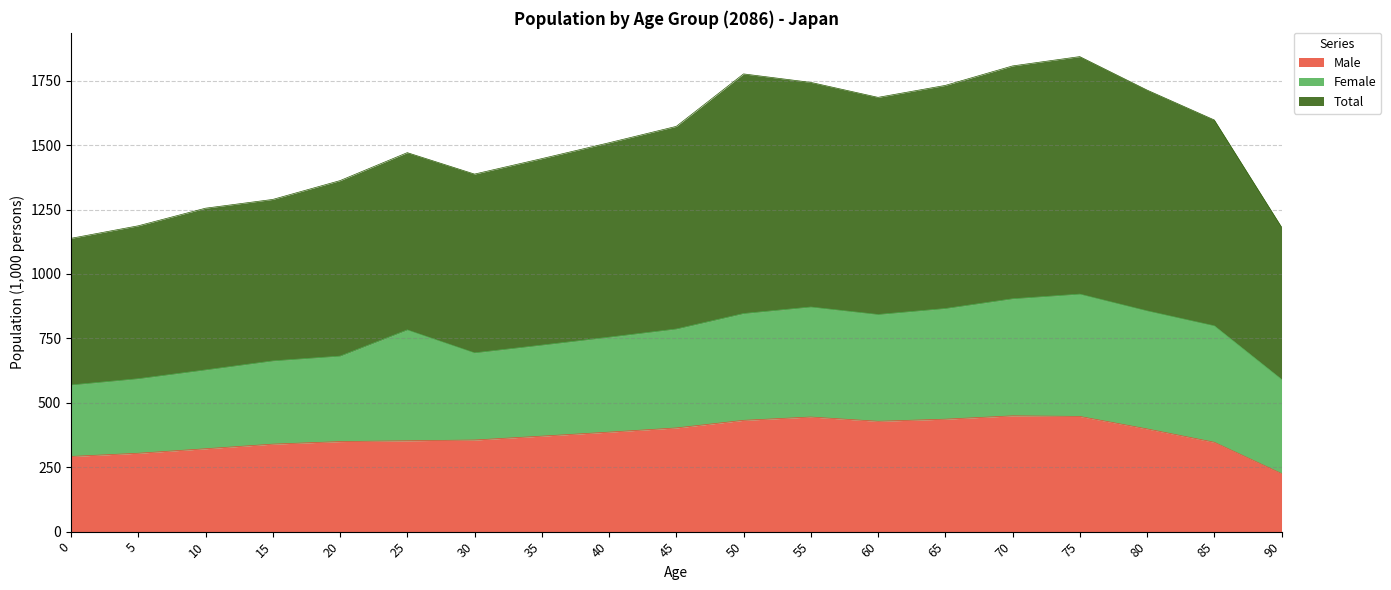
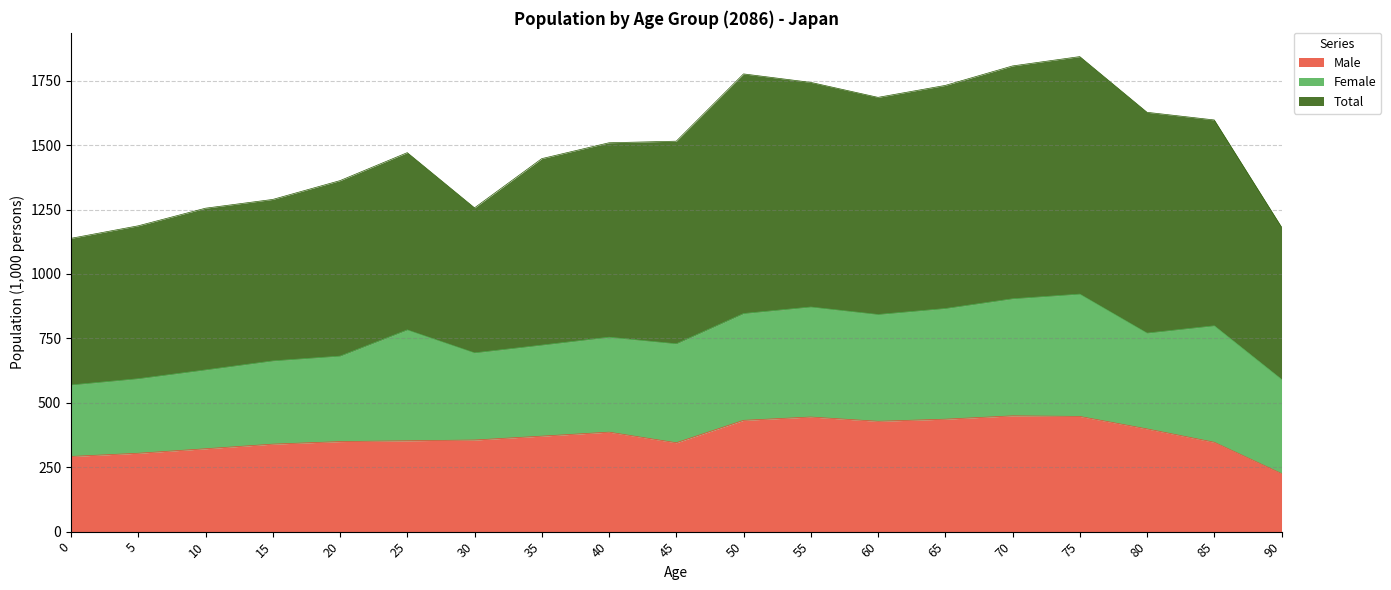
Total, 30: 690 -> 560
Male, 45: 400 -> 350
Female, 80: 460 -> 370
